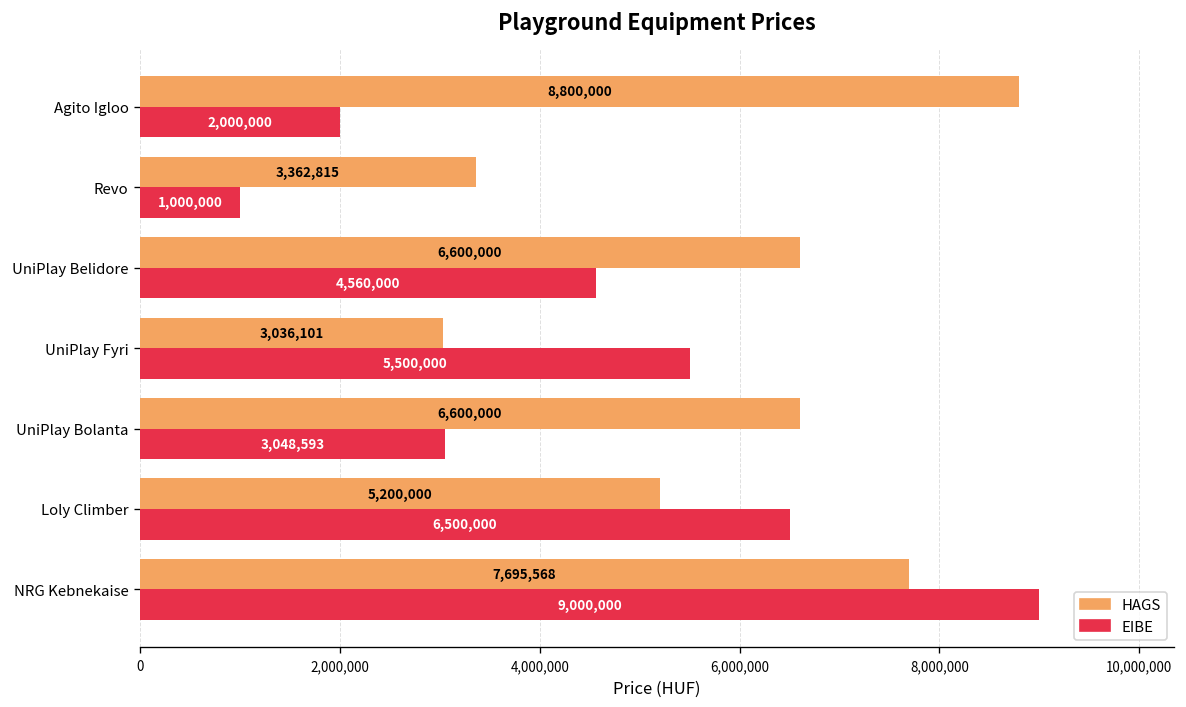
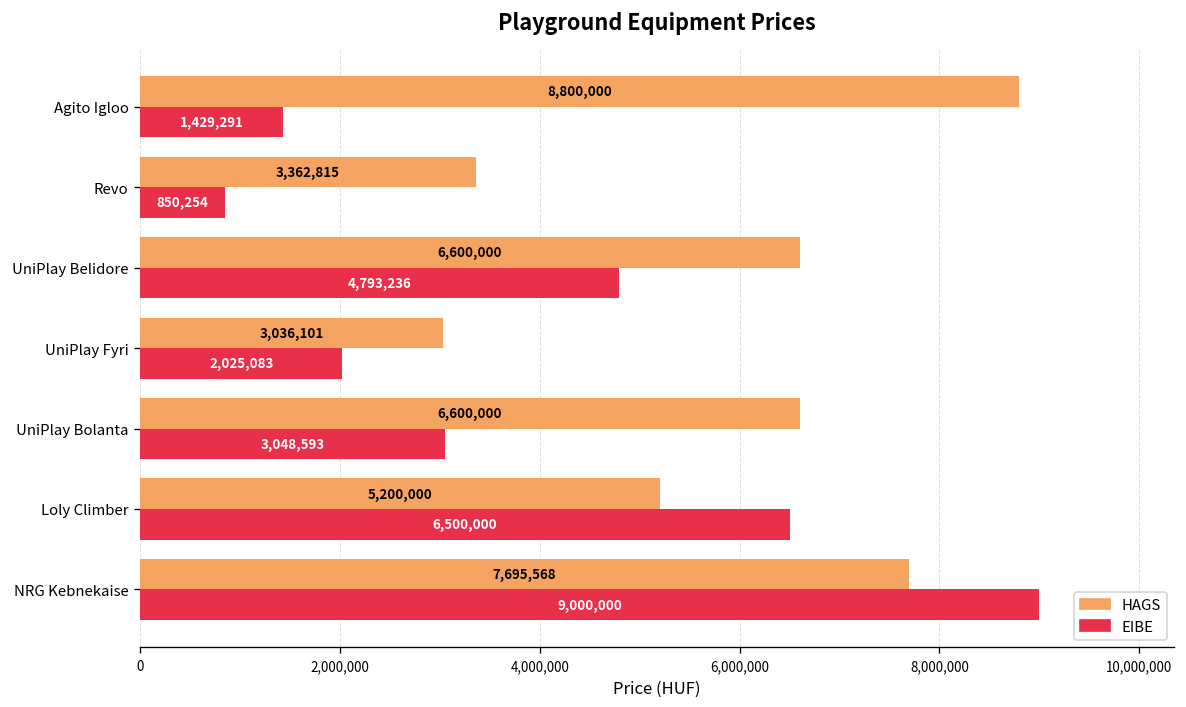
EIBE, Agito Igloo: 2,000,000 -> 1,429,291
EIBE, Revo: 1,000,000 -> 850,254
EIBE, UniPlay Belidore: 4,560,000 -> 4,793,236
EIBE, UniPlay Fyri: 5,500,000 -> 2,025,083
